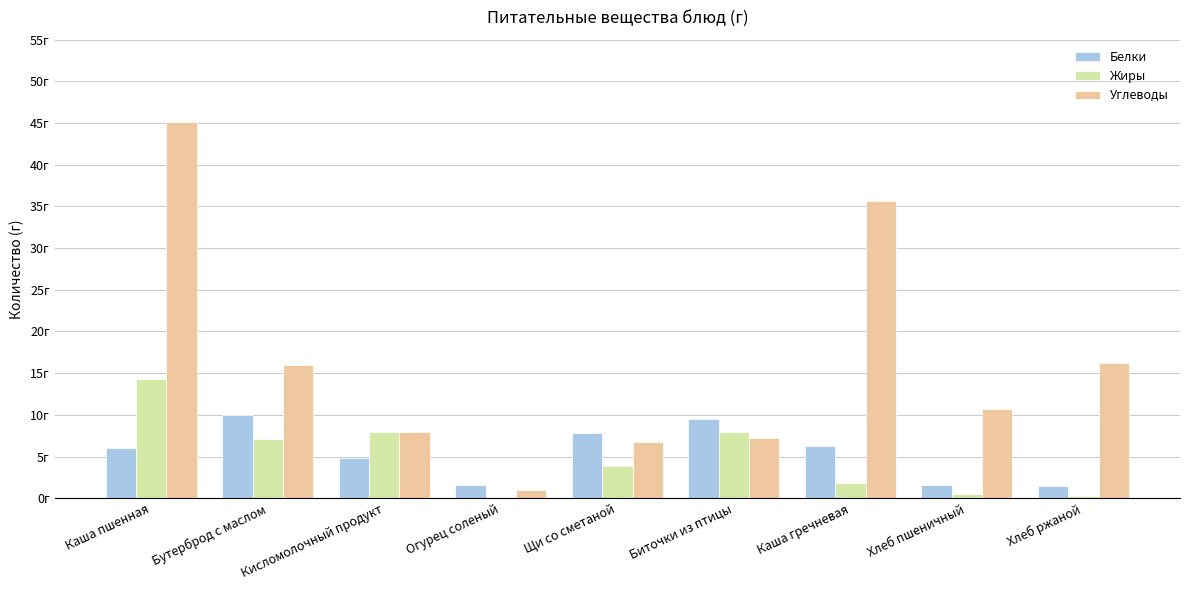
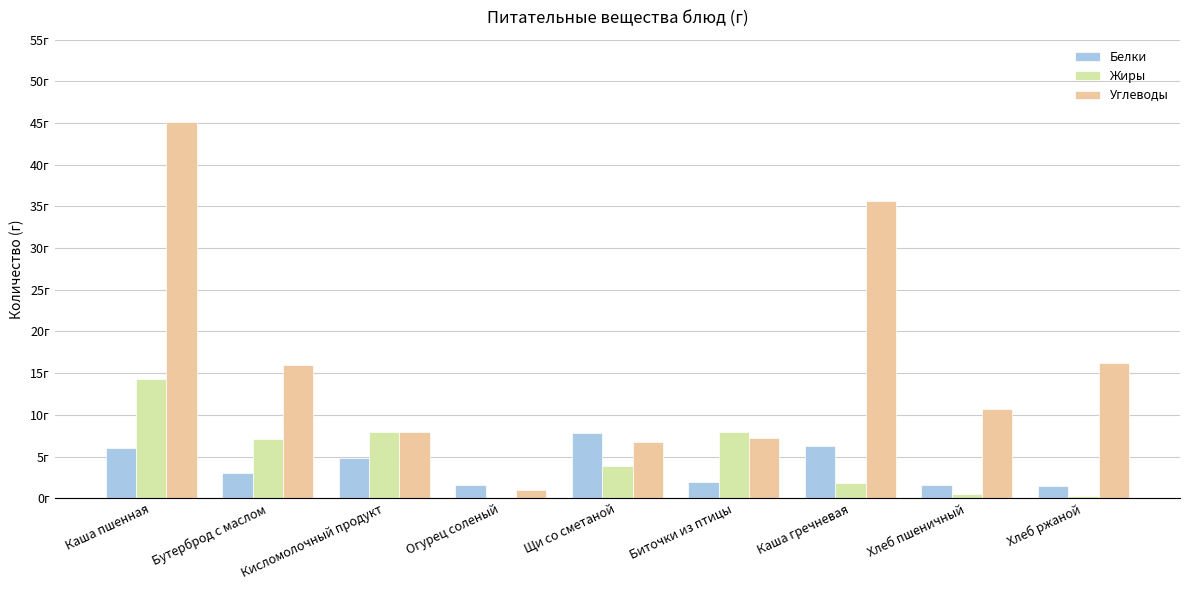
Белки, Бутерброд с маслом: 10г -> 3г
Белки, Биточки из птицы: 10г -> 2г
